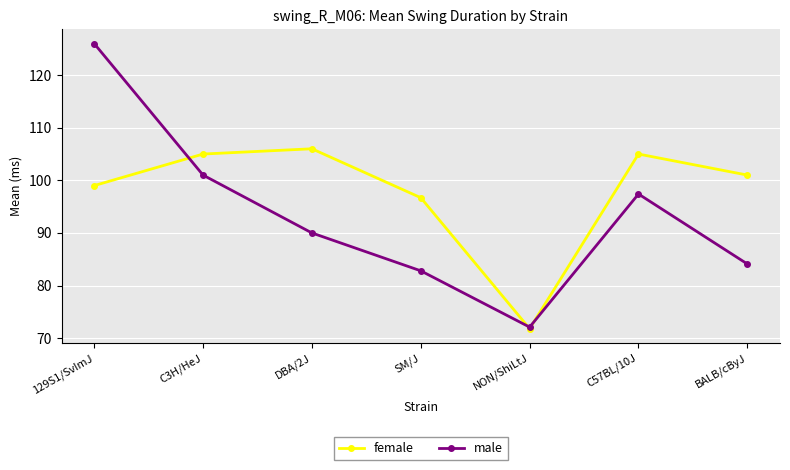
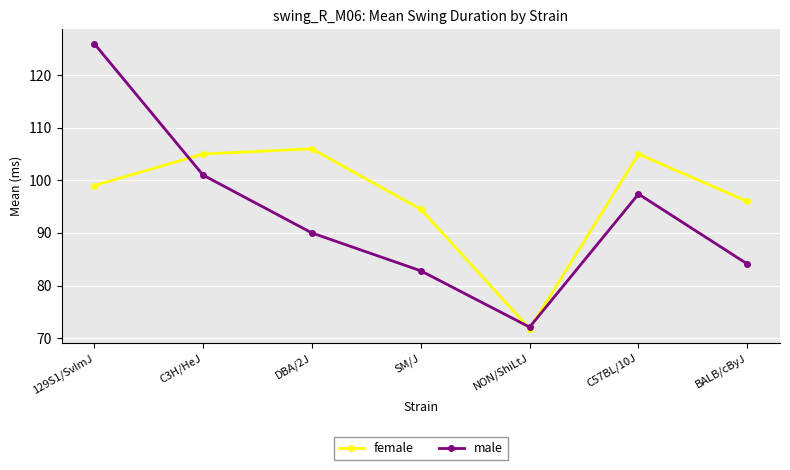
female, SM/J: 97 -> 95
female, BALB/cByJ: 101 -> 96
